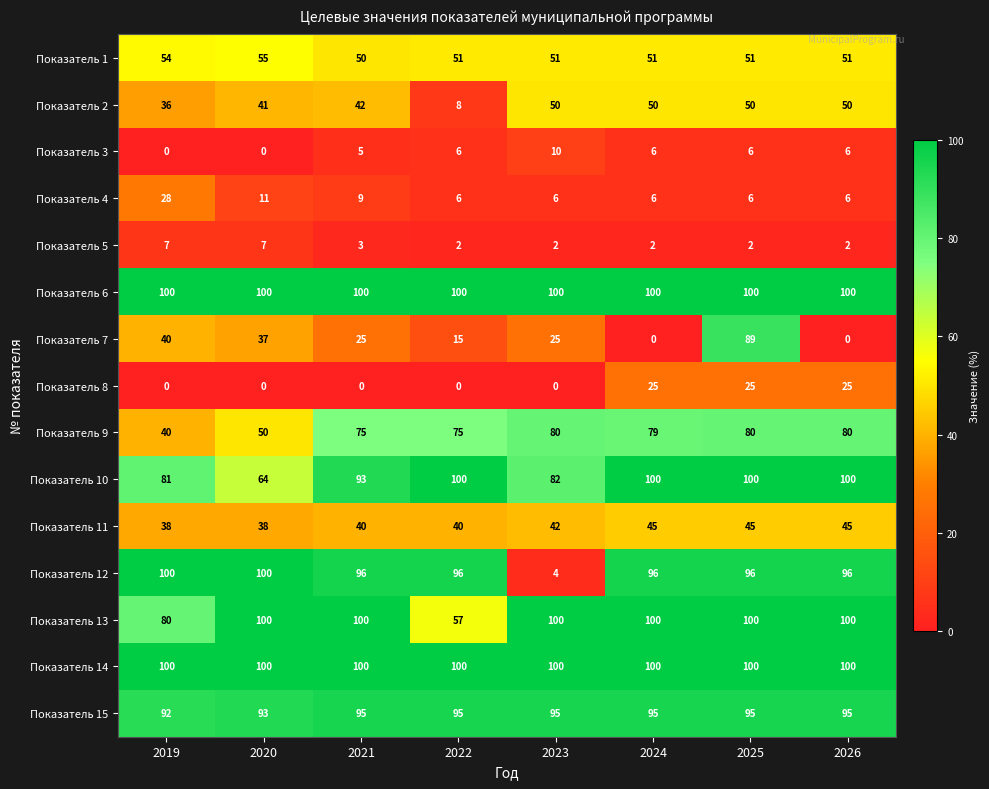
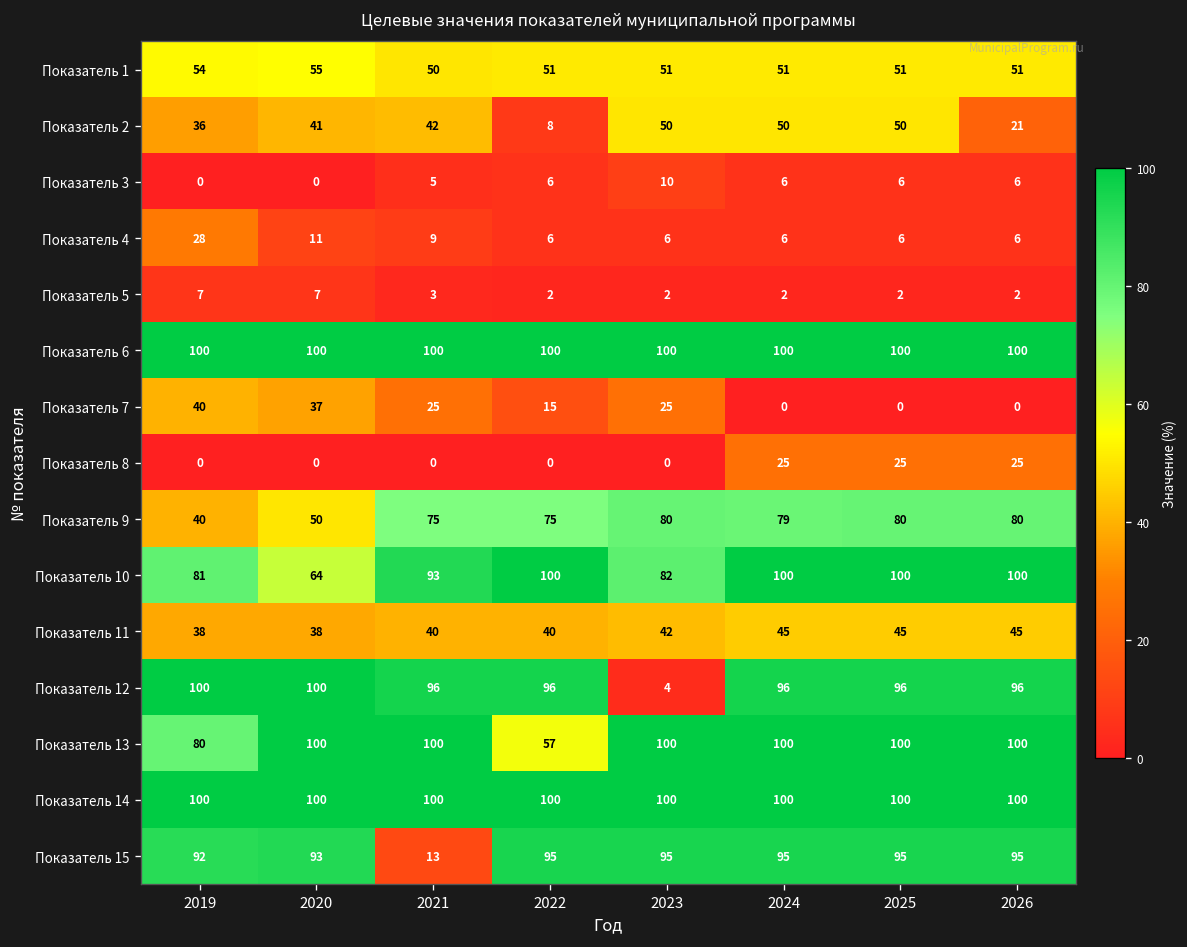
Показатель 2, 2026: 50 -> 21
Показатель 7, 2025: 89 -> 0
Показатель 15, 2021: 95 -> 13
